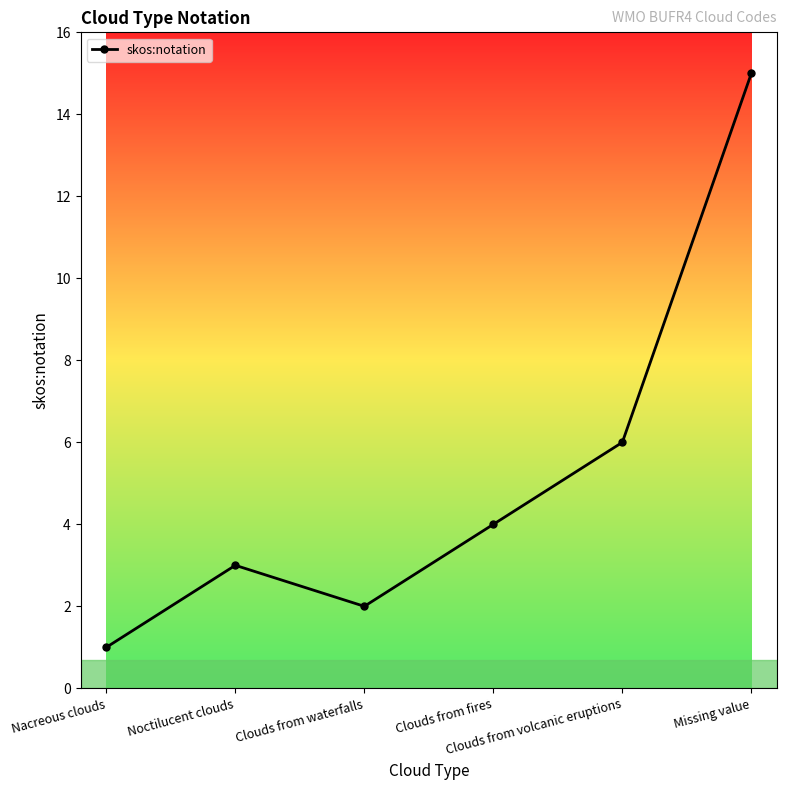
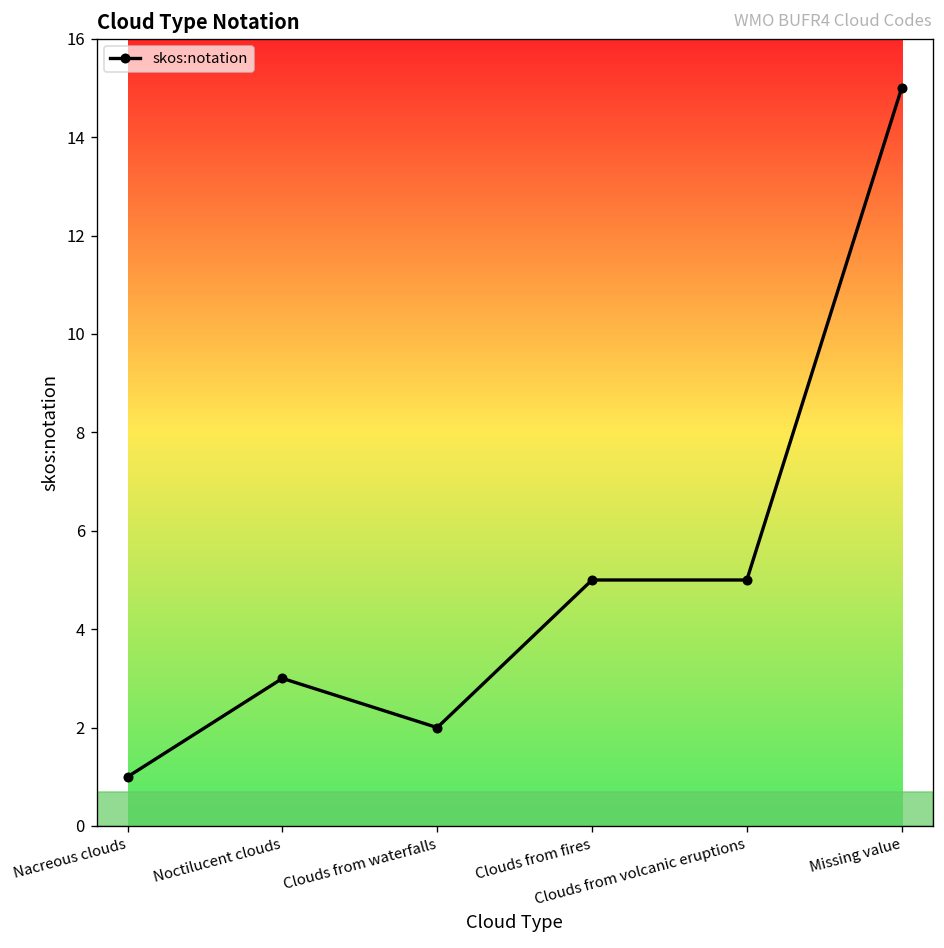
Clouds from fires: 4 -> 5
Clouds from volcanic eruptions: 6 -> 5
